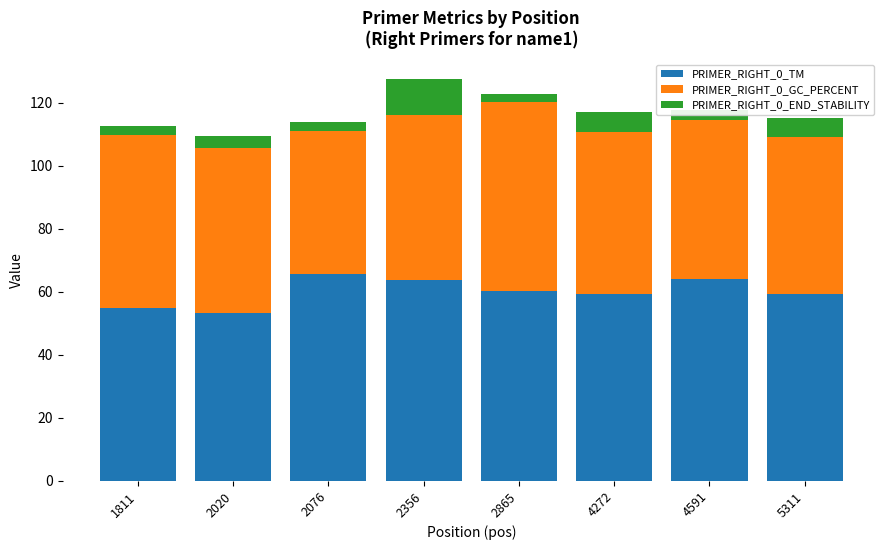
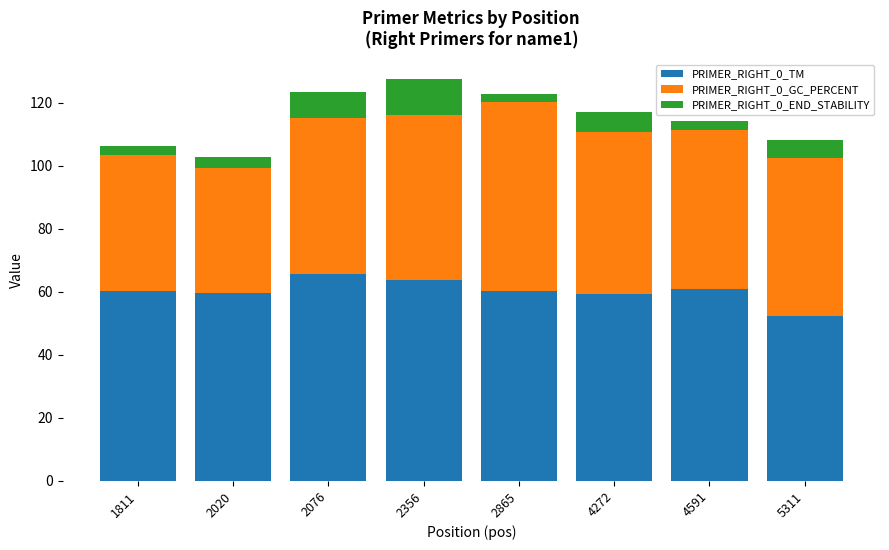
PRIMER_RIGHT_0_TM, 1811: 55 -> 60
PRIMER_RIGHT_0_GC_PERCENT, 1811: 55 -> 43
PRIMER_RIGHT_0_TM, 2020: 53 -> 60
PRIMER_RIGHT_0_GC_PERCENT, 2020: 52 -> 40
PRIMER_RIGHT_0_GC_PERCENT, 2076: 45 -> 49
PRIMER_RIGHT_0_END_STABILITY, 2076: 3 -> 8
PRIMER_RIGHT_0_TM, 4591: 64 -> 61
PRIMER_RIGHT_0_TM, 5311: 59 -> 52
